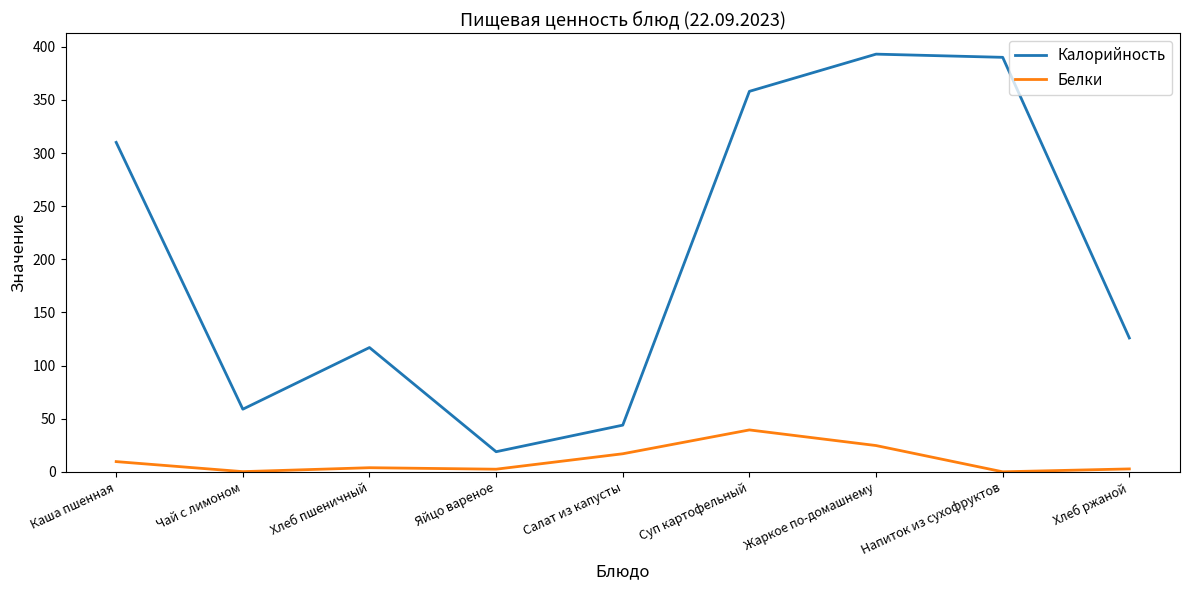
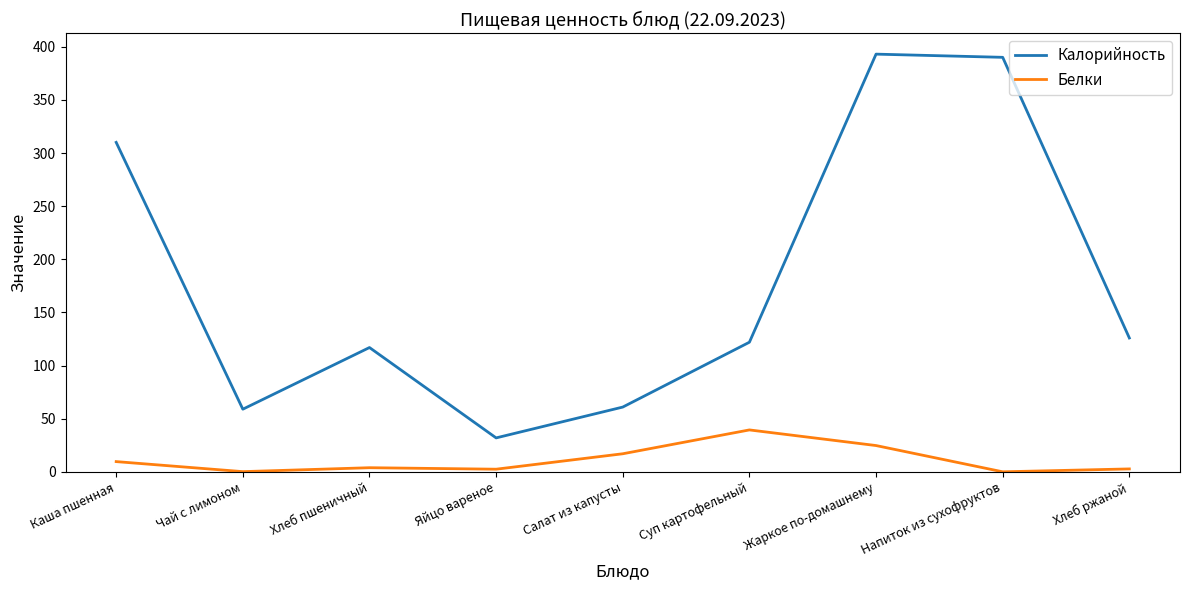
Калорийность, Яйцо вареное: 19 -> 32
Калорийность, Салат из капусты: 44 -> 61
Калорийность, Суп картофельный: 358 -> 122
